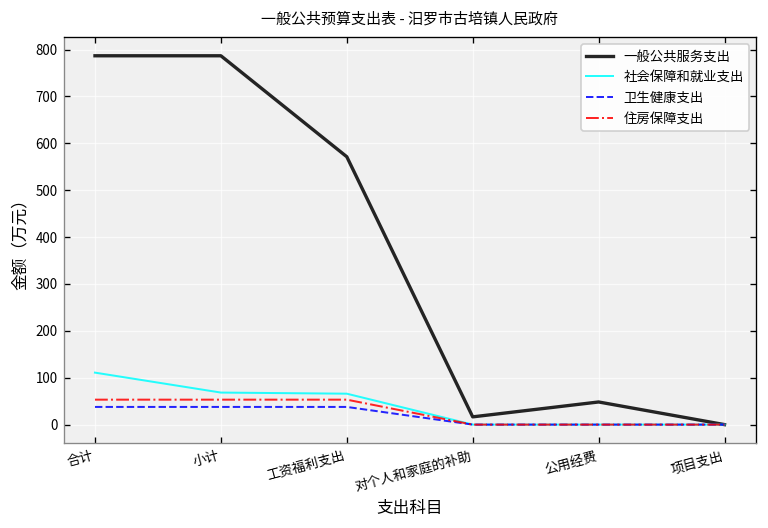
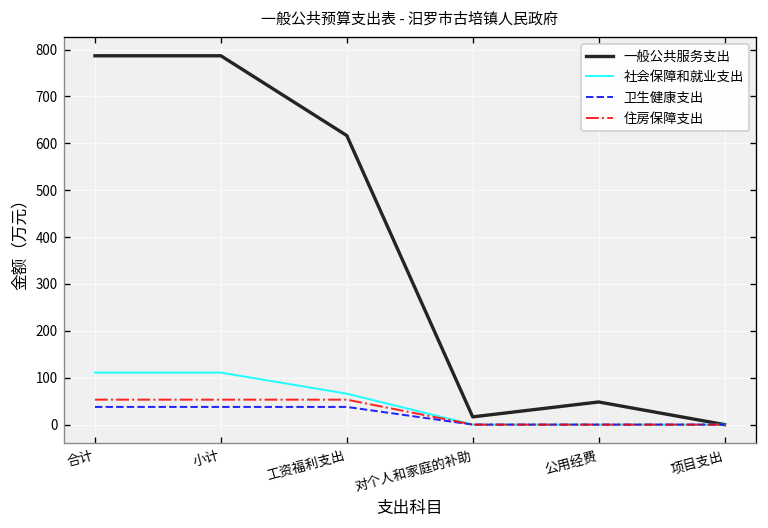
社会保障和就业支出, 小计: 70 -> 110
一般公共服务支出, 工资福利支出: 570 -> 620
